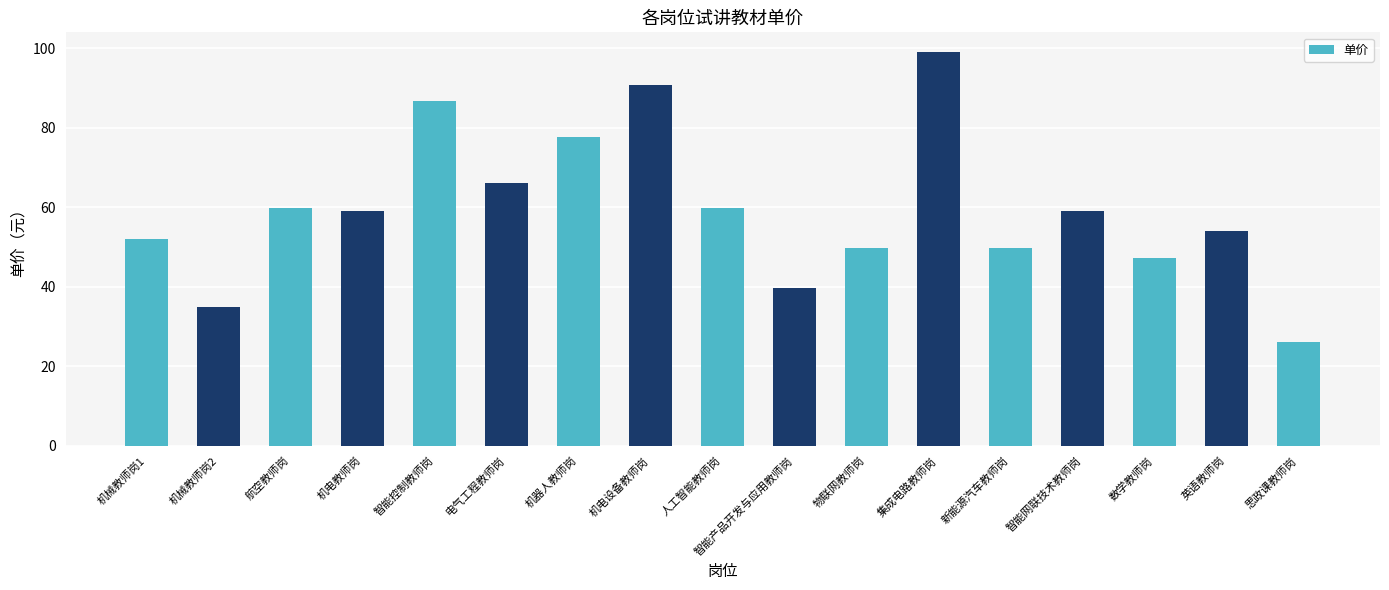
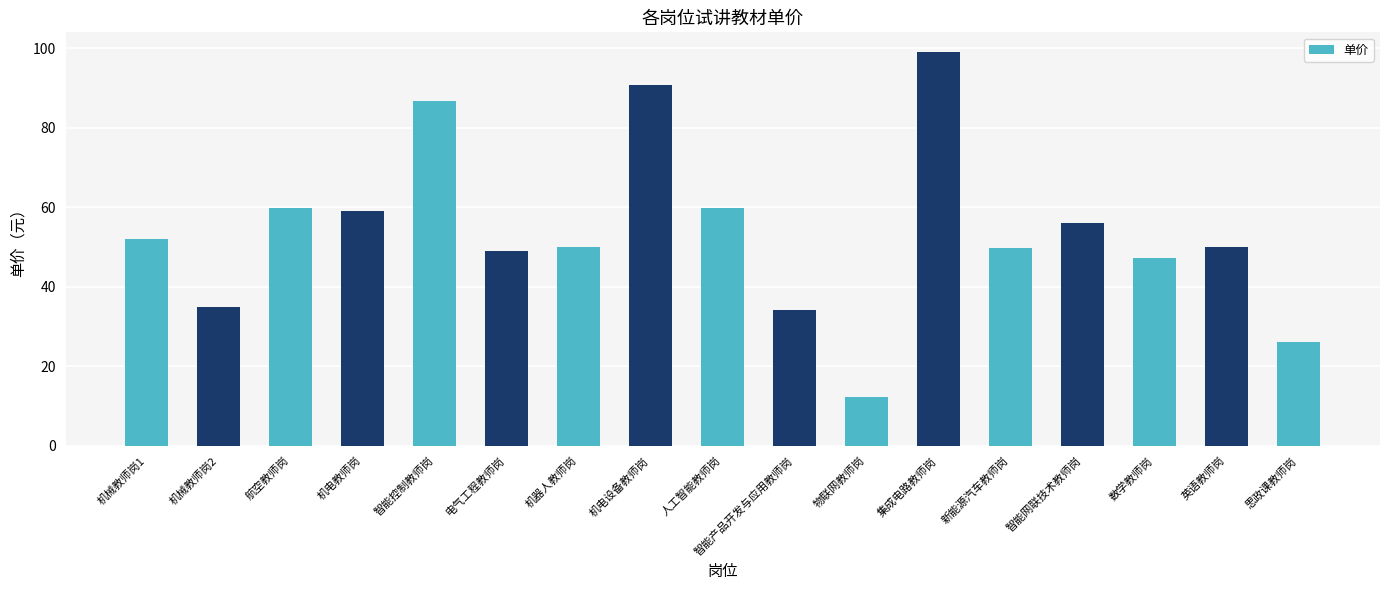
电气工程教师岗: 66 -> 49
机器人教师岗: 78 -> 50
智能产品开发与应用教师岗: 40 -> 34
物联网教师岗: 50 -> 12
智能网联技术教师岗: 59 -> 56
英语教师岗: 54 -> 50
